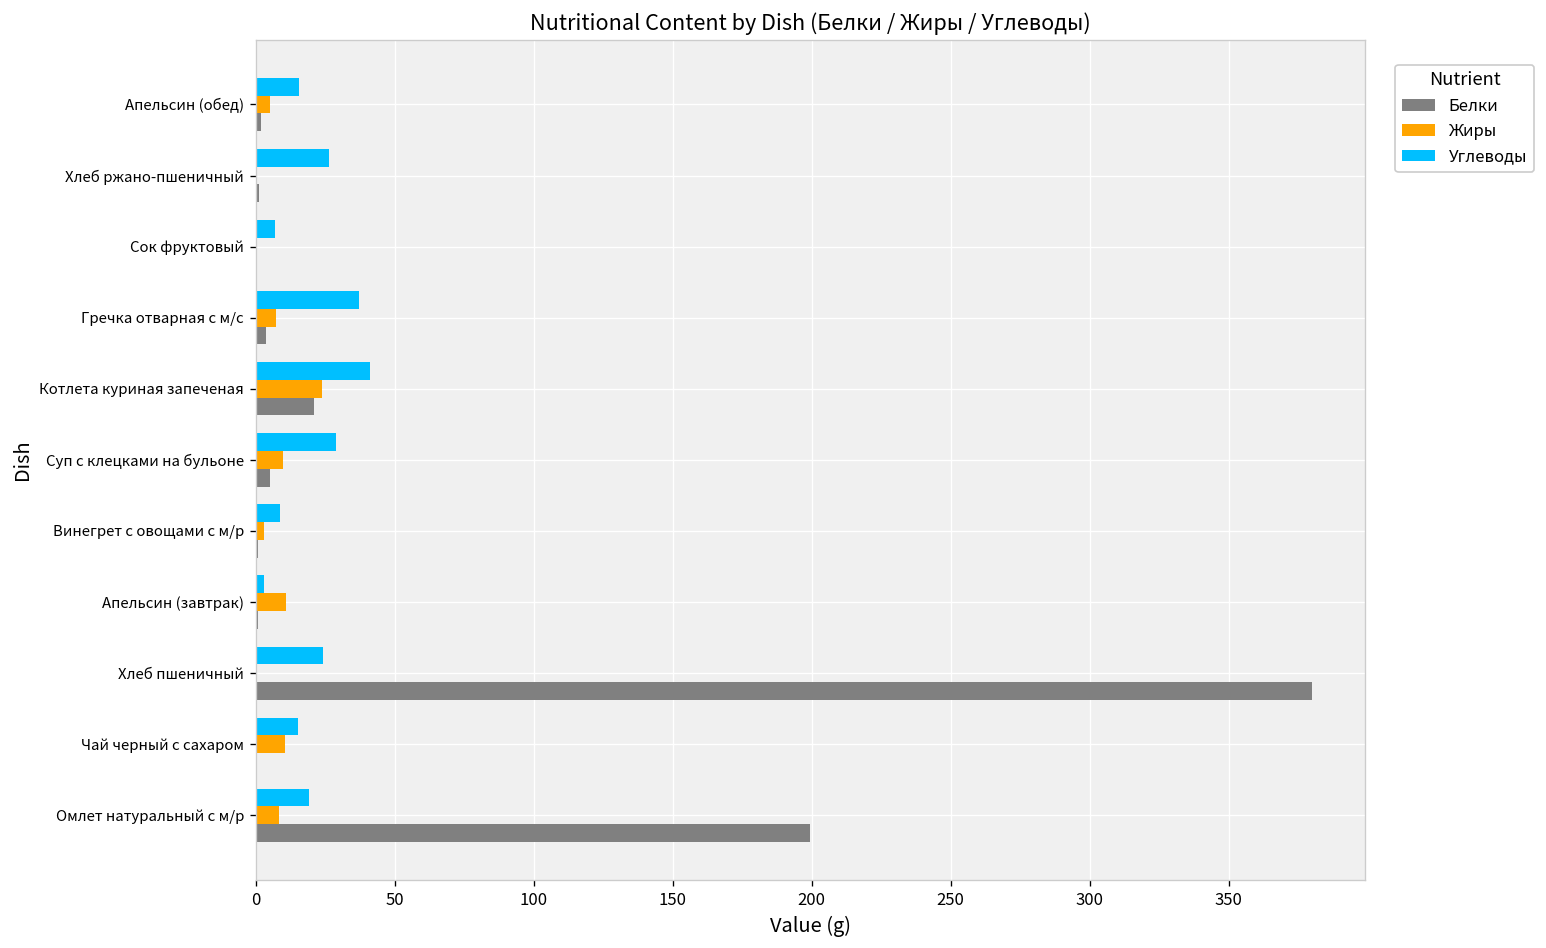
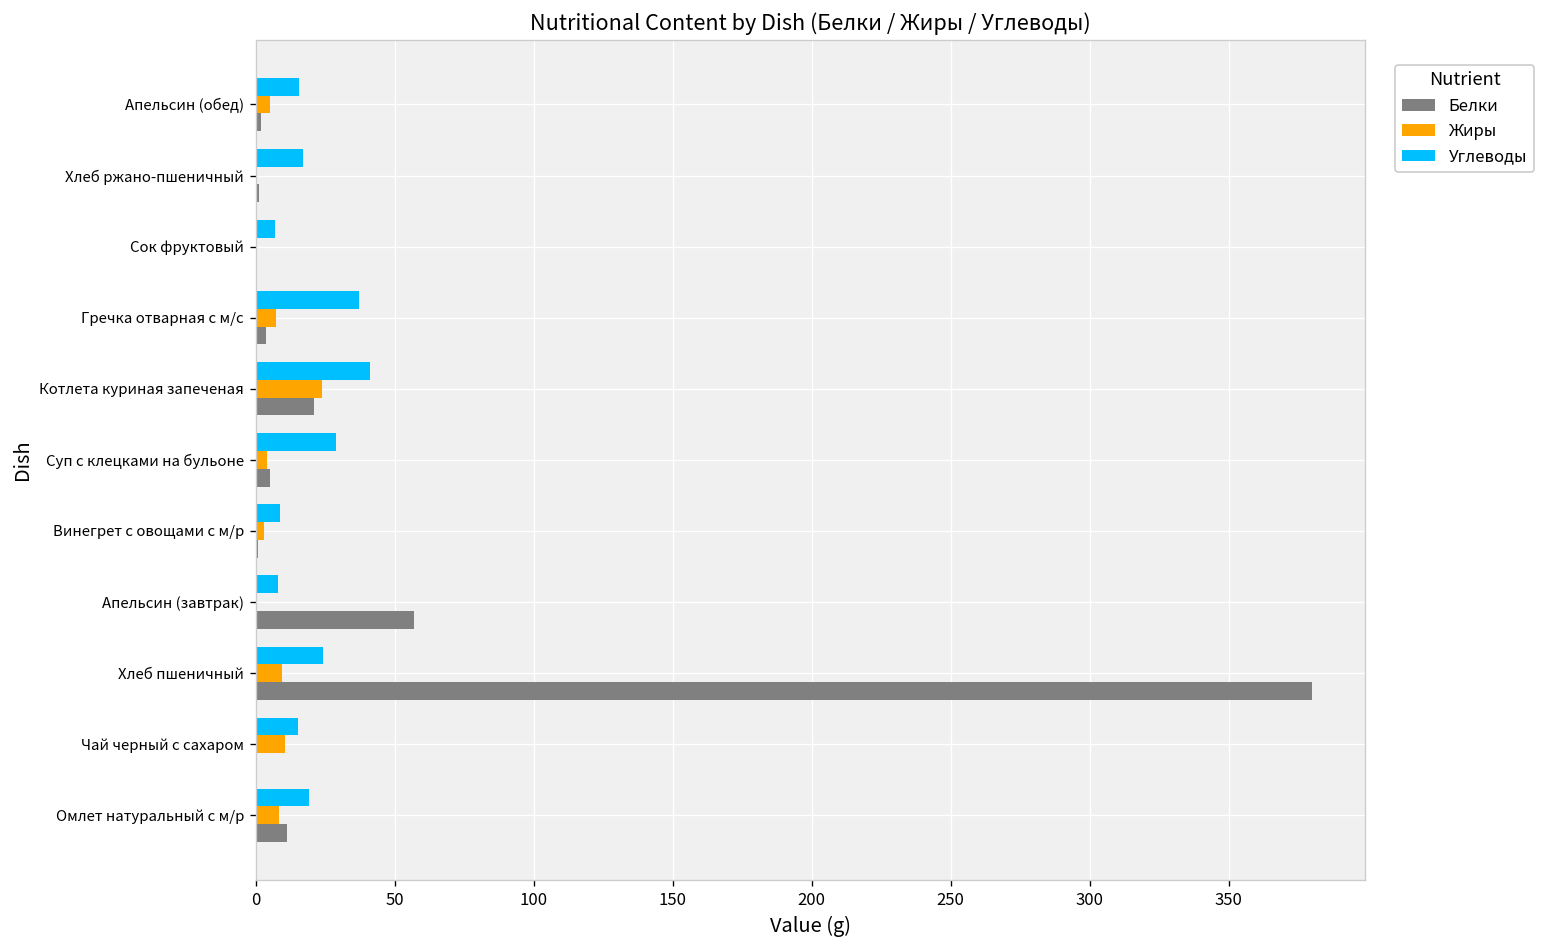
Углеводы, Хлеб ржано-пшеничный: 26 -> 17
Жиры, Суп с клецками на бульоне: 10 -> 4
Углеводы, Апельсин (завтрак): 3 -> 8
Жиры, Апельсин (завтрак): 11 -> 0
Белки, Апельсин (завтрак): 1 -> 57
Жиры, Хлеб пшеничный: 0 -> 9
Белки, Омлет натуральный с м/р: 199 -> 11
